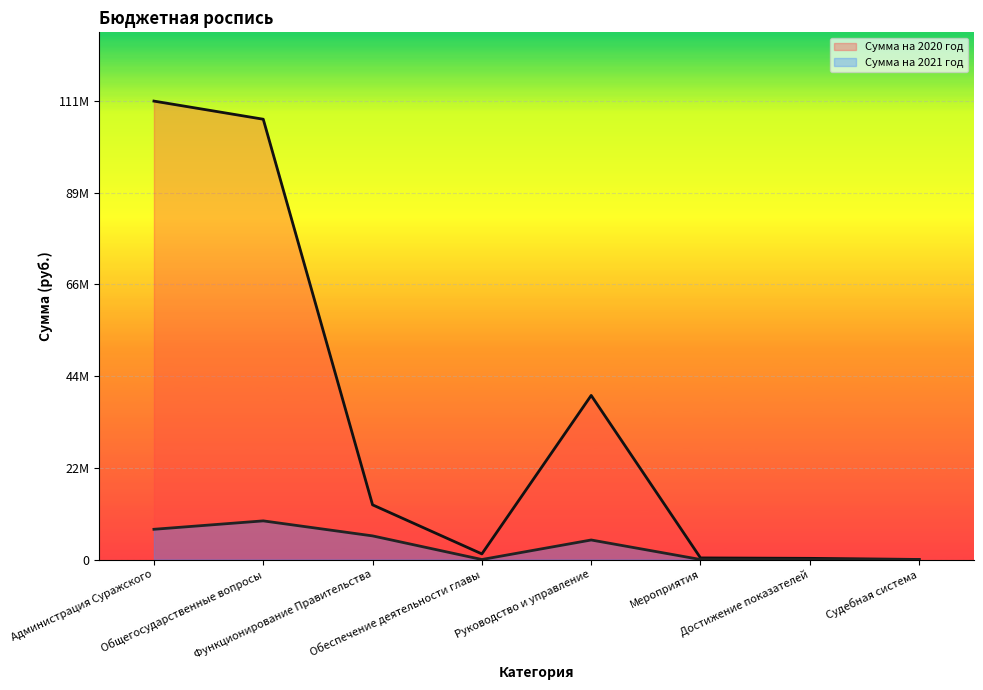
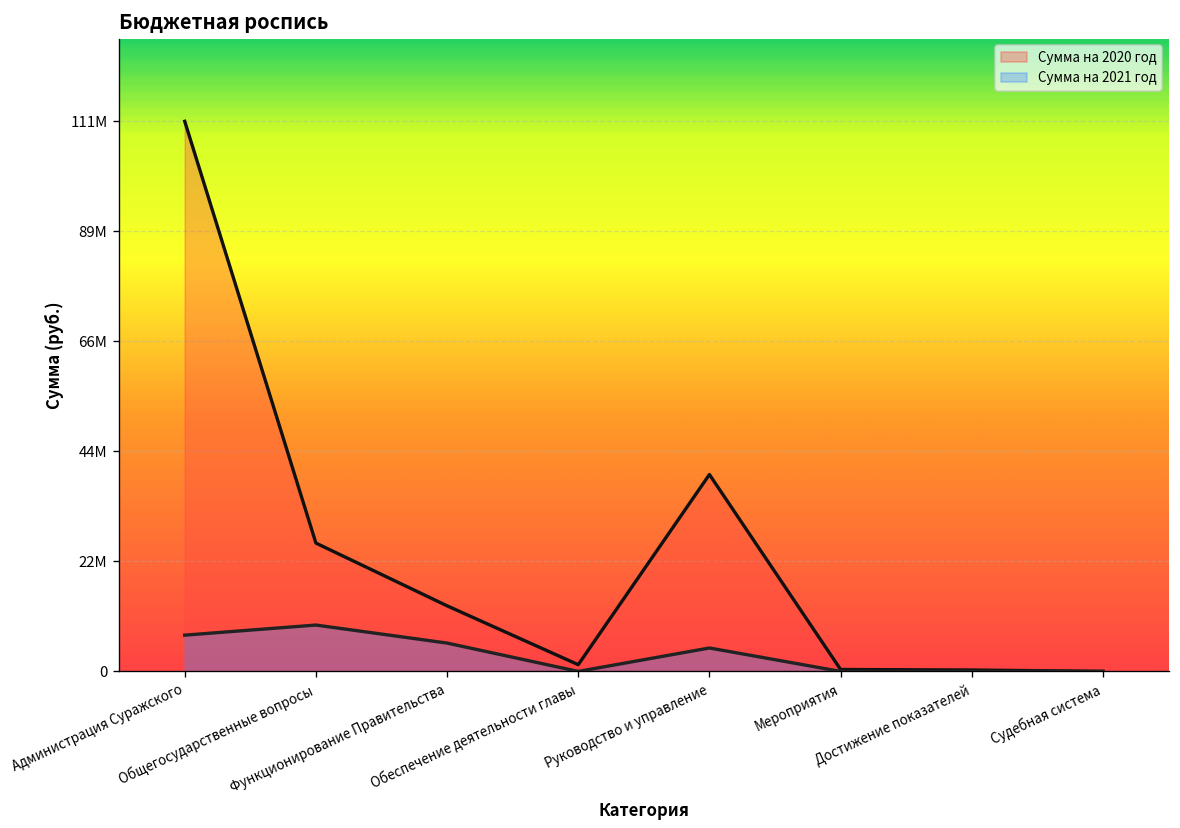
Сумма на 2020 год, Общегосударственные вопросы: 107000000 -> 26000000
